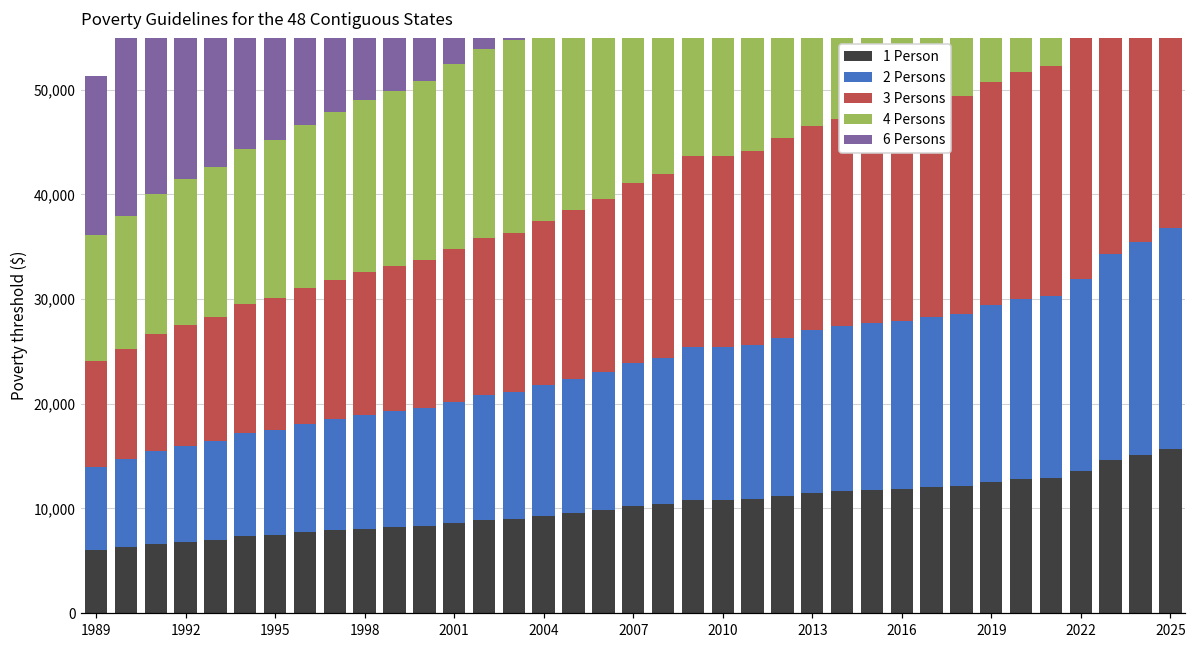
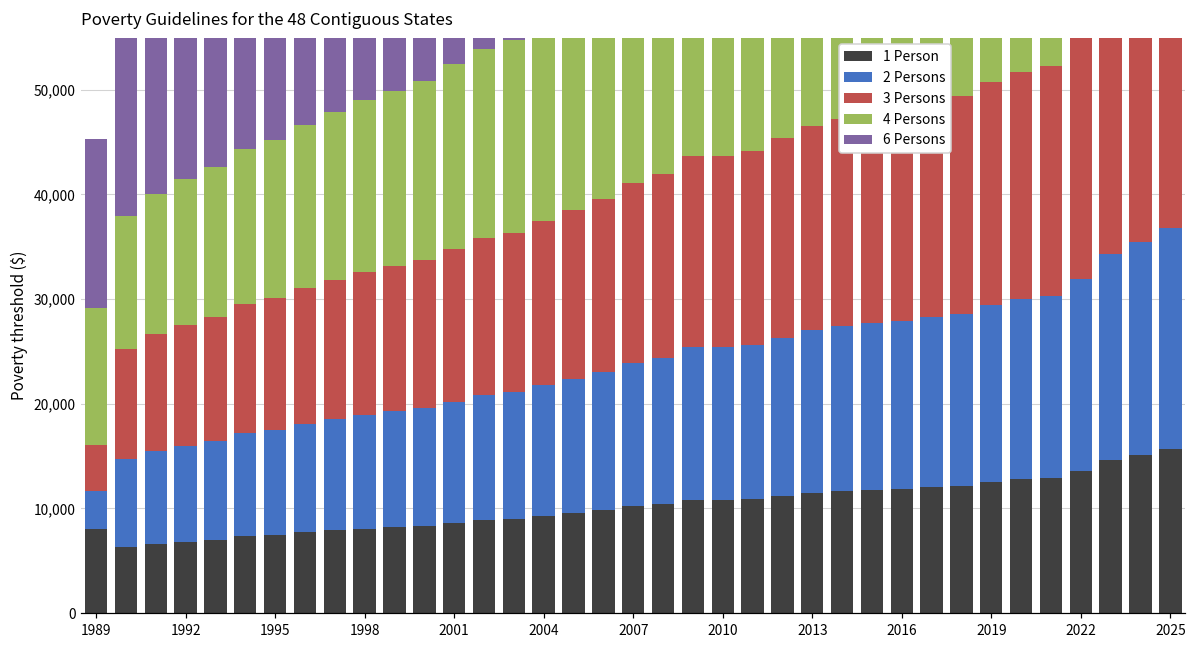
1 Person, 1989: 6,000 -> 8,000
2 Persons, 1989: 8,000 -> 4,000
3 Persons, 1989: 10,000 -> 4,000
4 Persons, 1989: 12,000 -> 13,000
6 Persons, 1989: 15,000 -> 16,000
